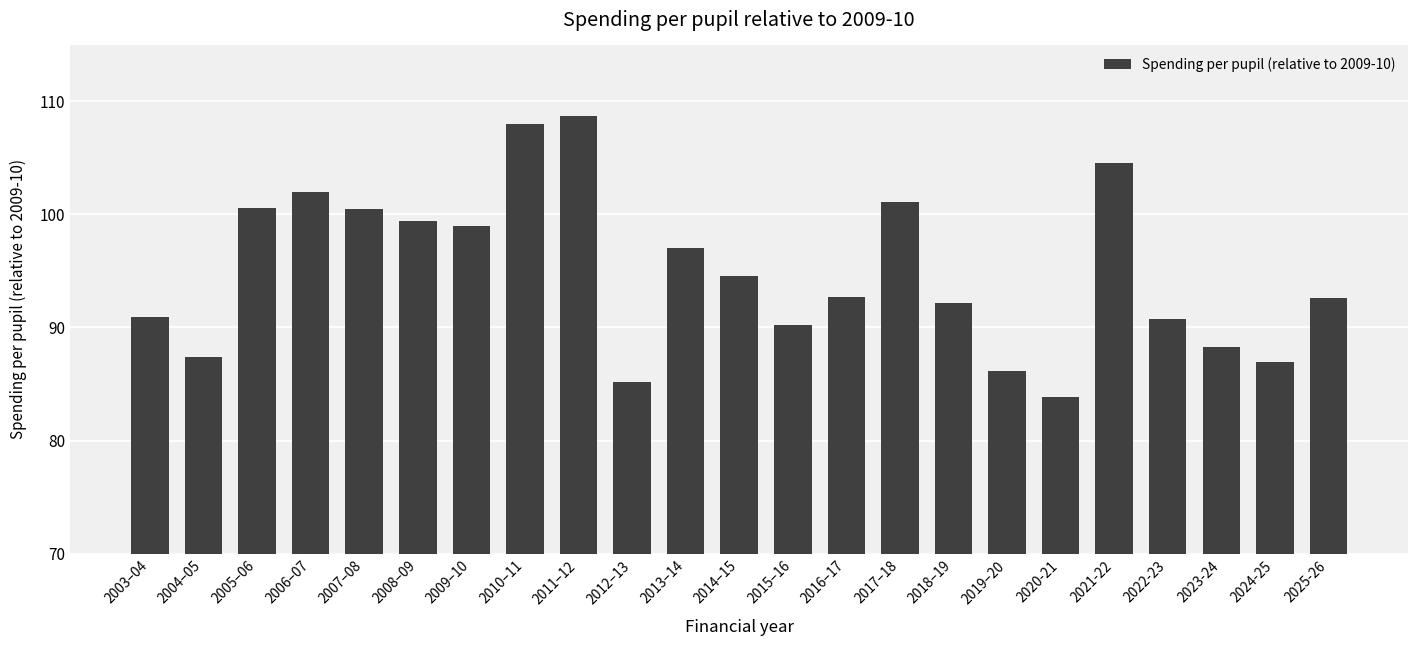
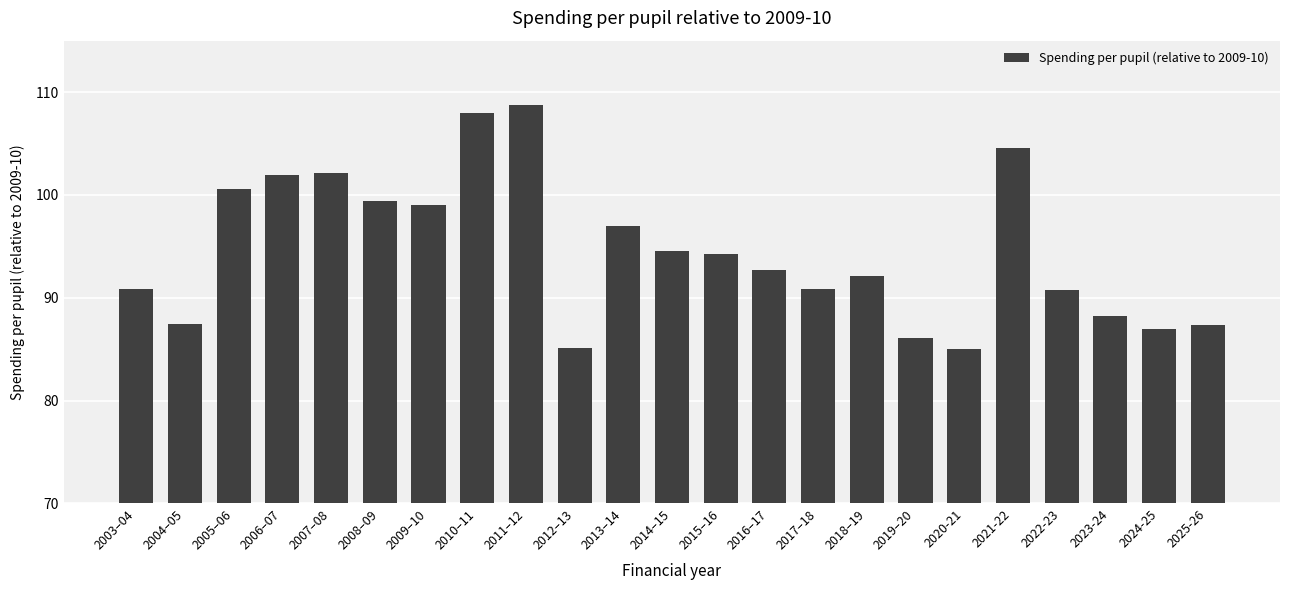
2007–08: 100.5 -> 102.1
2015–16: 90.2 -> 94.2
2017–18: 101.1 -> 90.8
2020-21: 83.9 -> 85.0
2025-26: 92.6 -> 87.3
